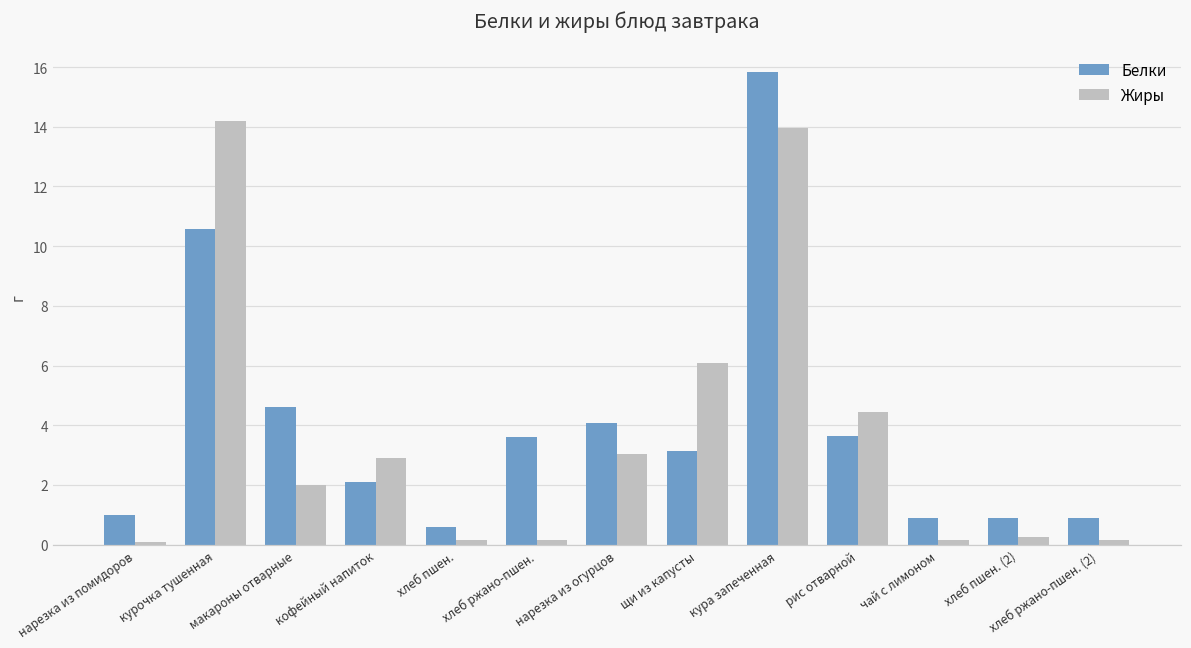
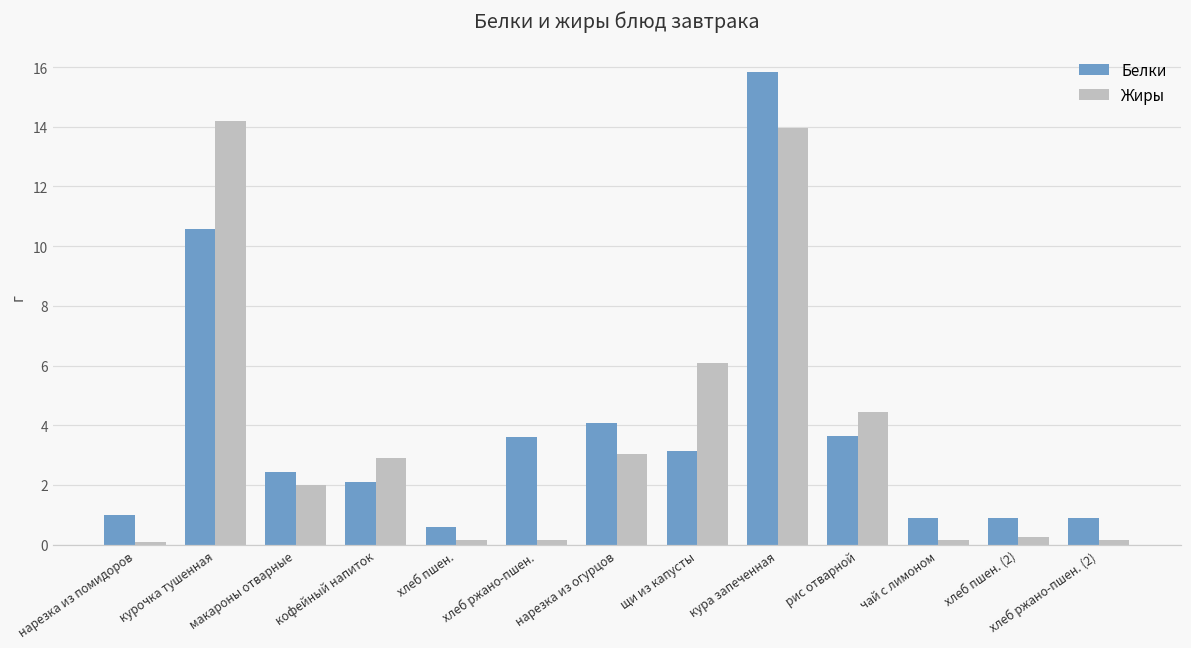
Белки, макароны отварные: 4.6 -> 2.5
